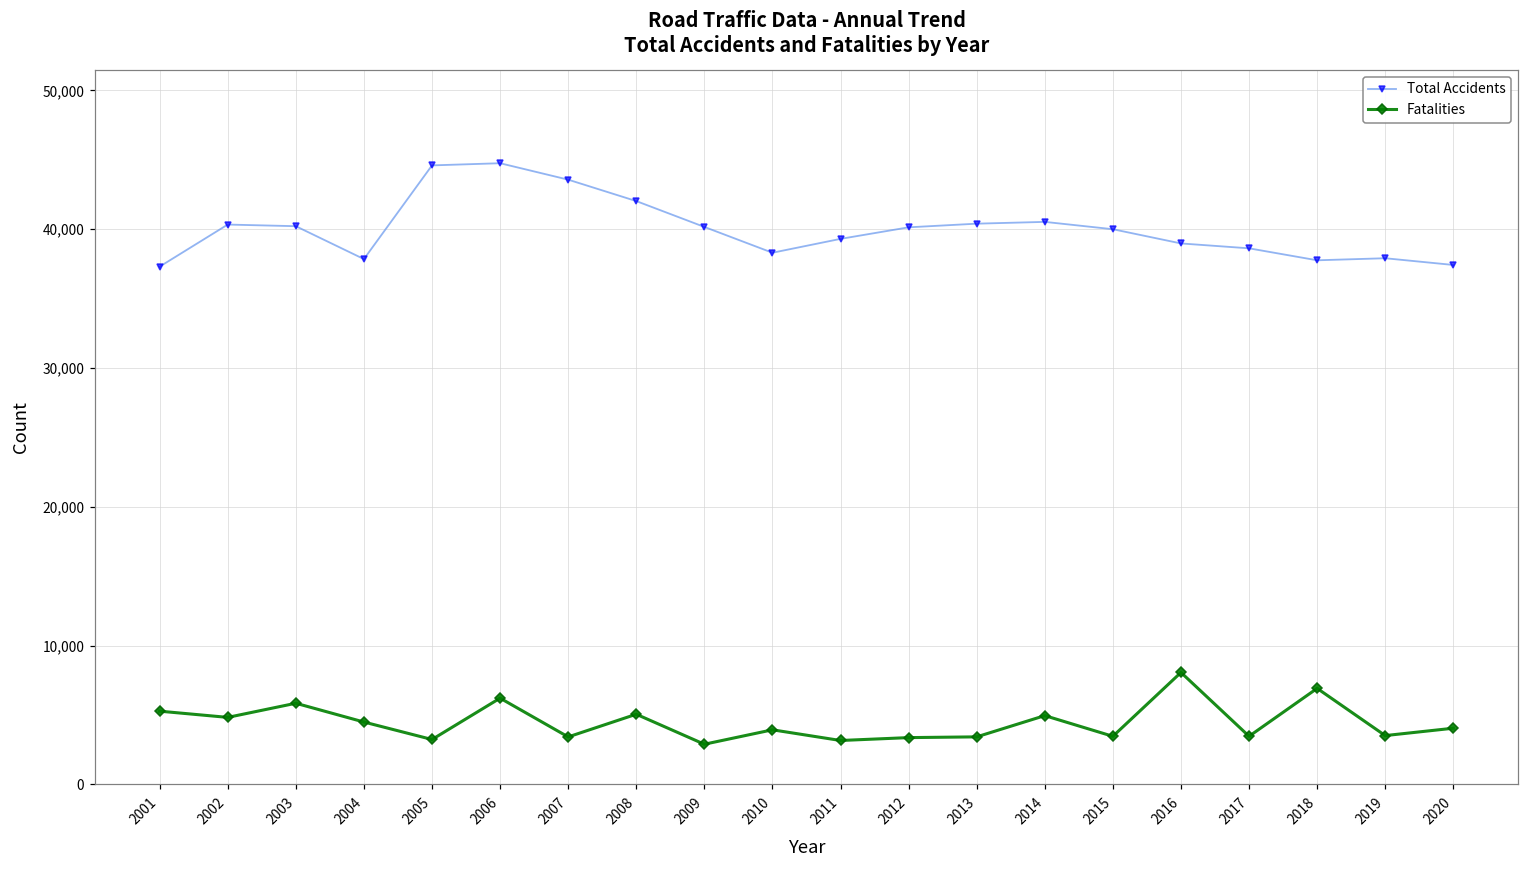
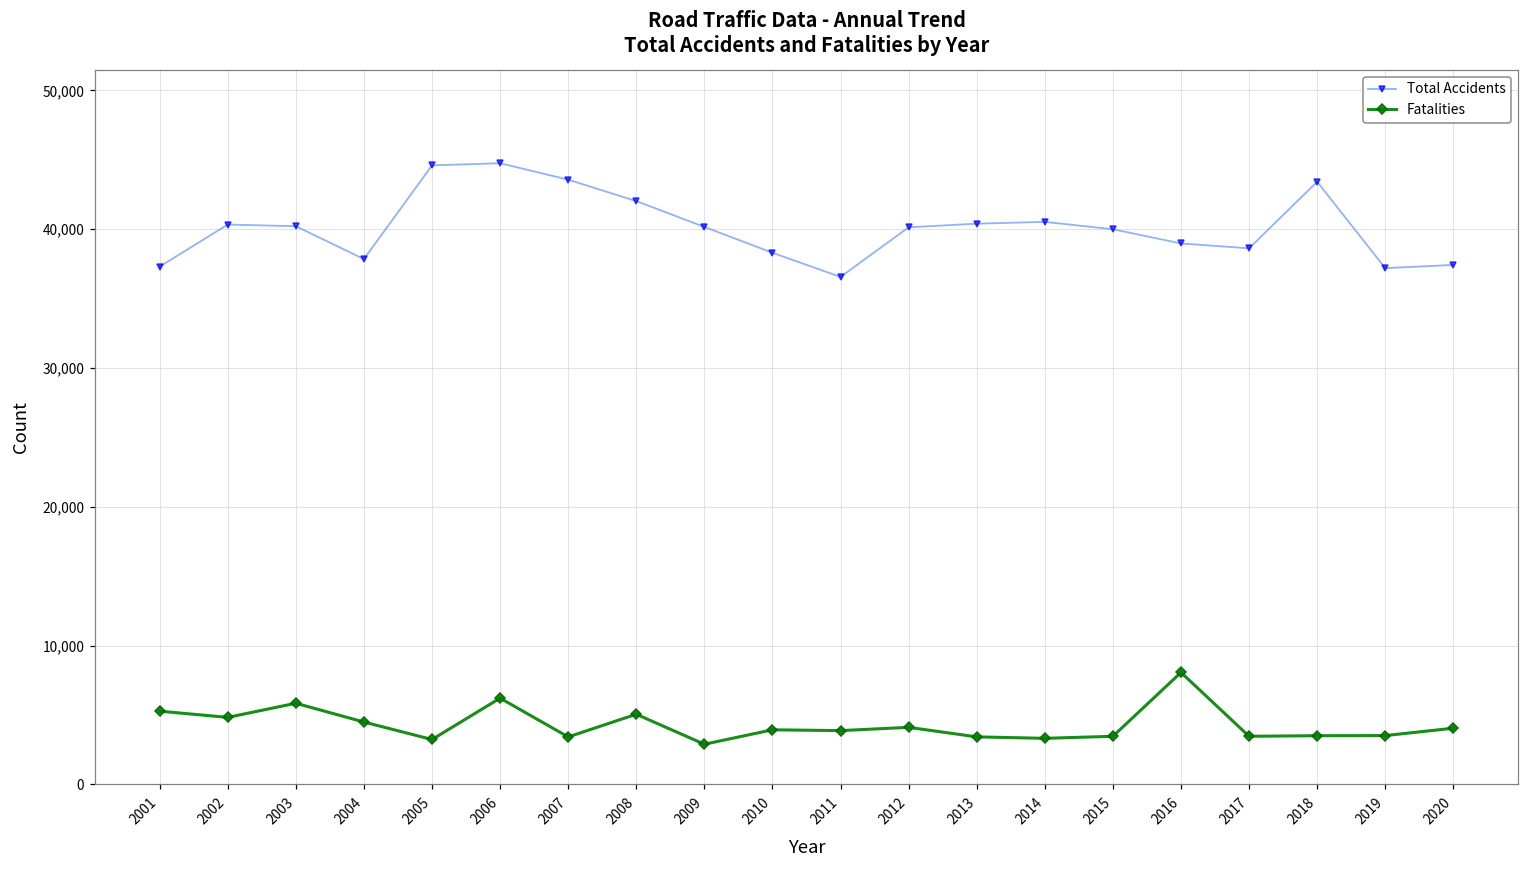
Total Accidents, 2011: 39,300 -> 36,600
Fatalities, 2011: 3,200 -> 3,900
Fatalities, 2012: 3,400 -> 4,100
Fatalities, 2014: 5,000 -> 3,300
Total Accidents, 2018: 37,800 -> 43,400
Fatalities, 2018: 6,900 -> 3,500
Total Accidents, 2019: 37,900 -> 37,200
